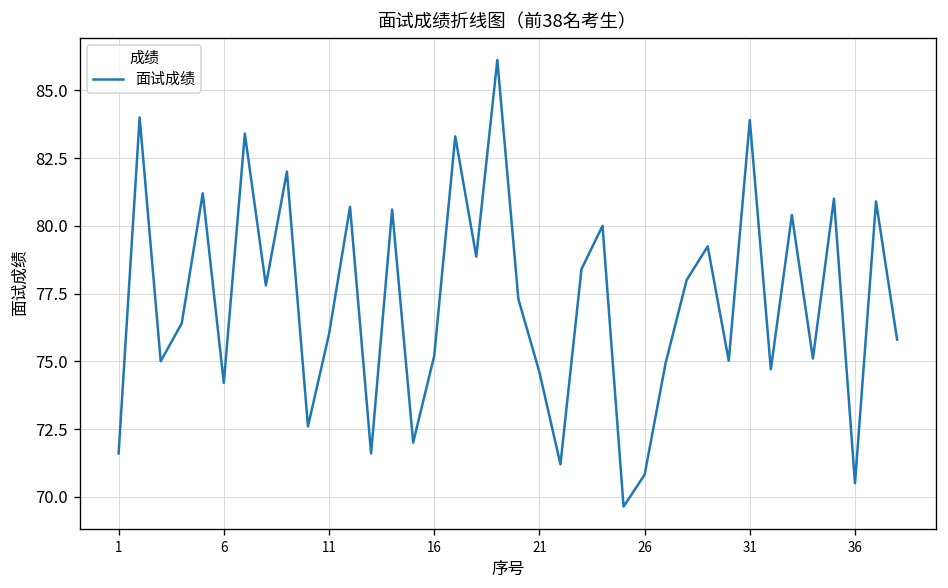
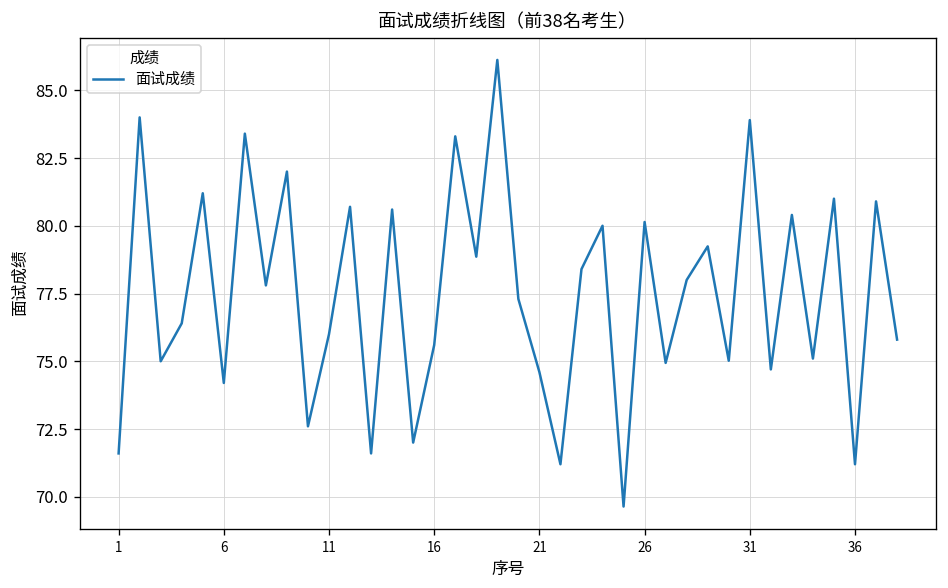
16: 75.2 -> 75.6
26: 70.8 -> 80.1
36: 70.5 -> 71.2
